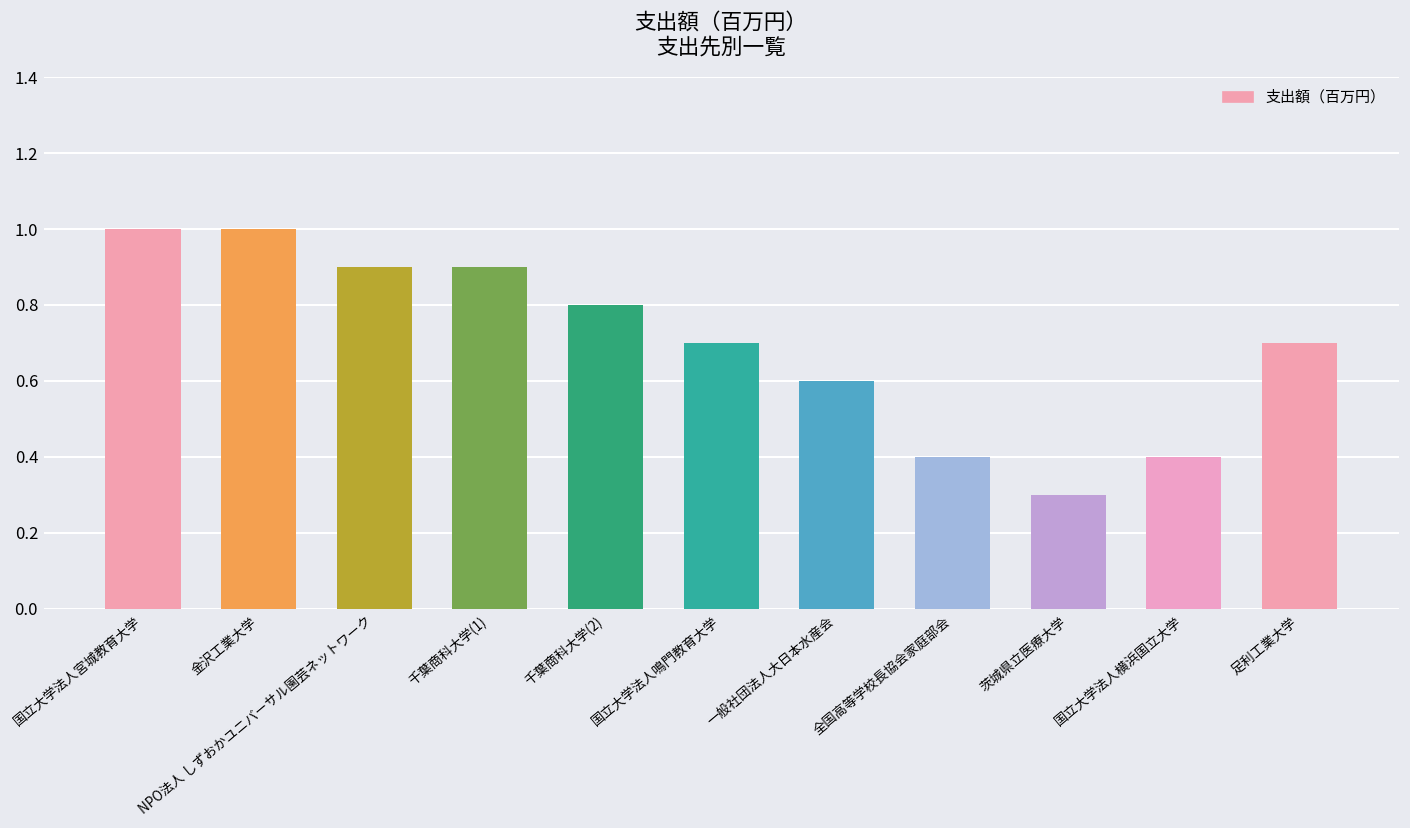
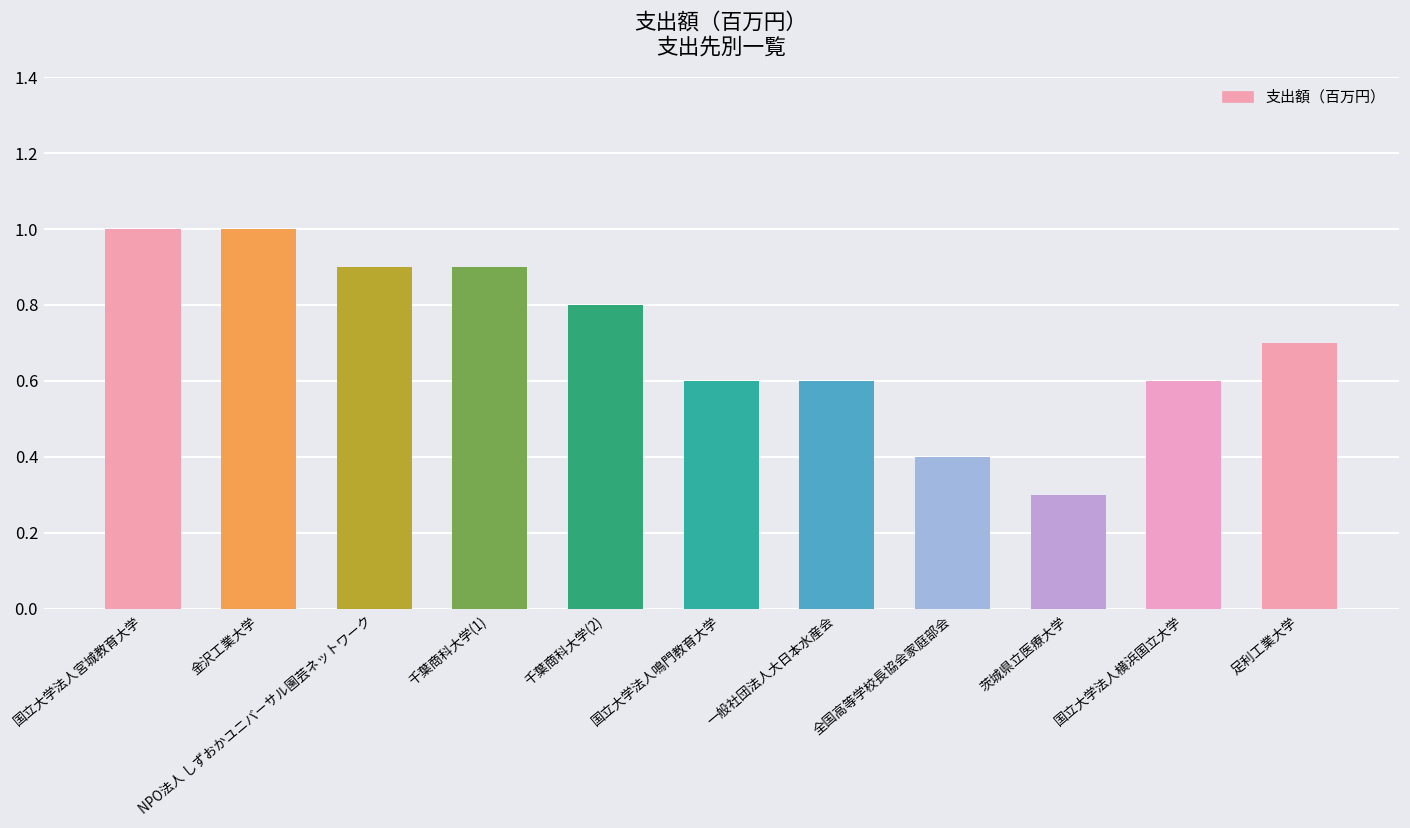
国立大学法人鳴門教育大学: 0.7 -> 0.6
国立大学法人横浜国立大学: 0.4 -> 0.6
